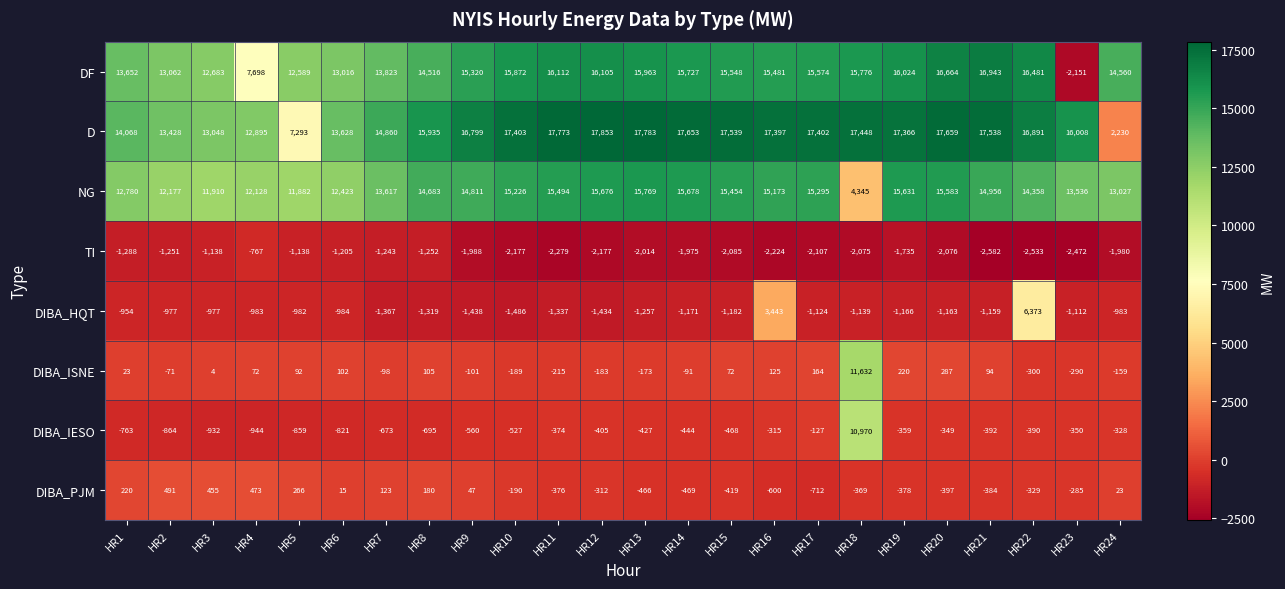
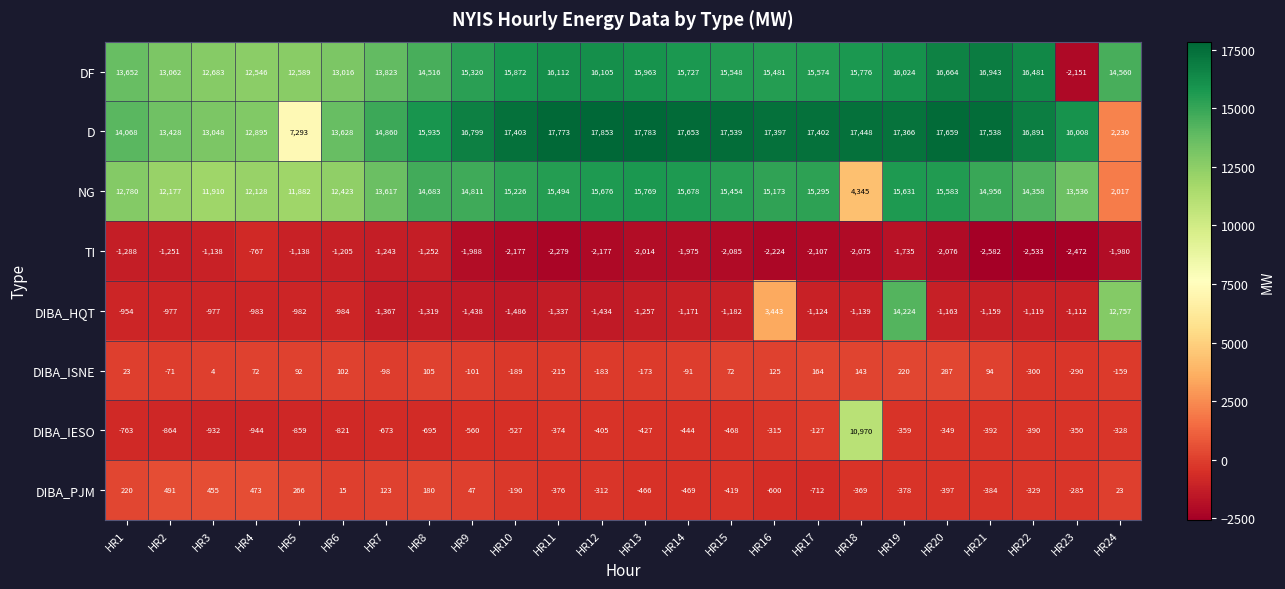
DF, HR4: 7,698 -> 12,546
NG, HR24: 13,027 -> 2,017
DIBA_HQT, HR19: -1,166 -> 14,224
DIBA_HQT, HR22: 6,373 -> -1,119
DIBA_HQT, HR24: -983 -> 12,757
DIBA_ISNE, HR18: 11,632 -> 143
